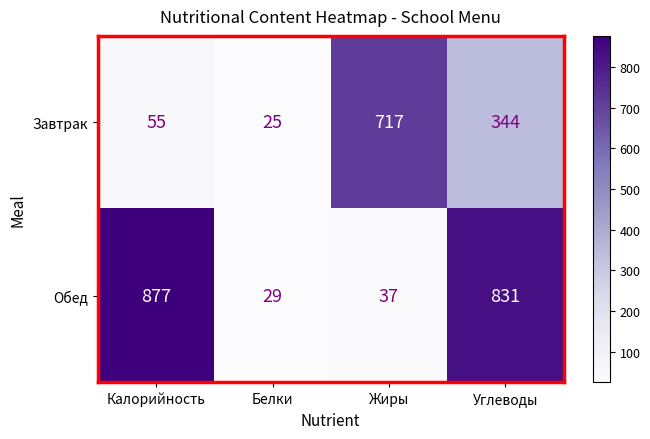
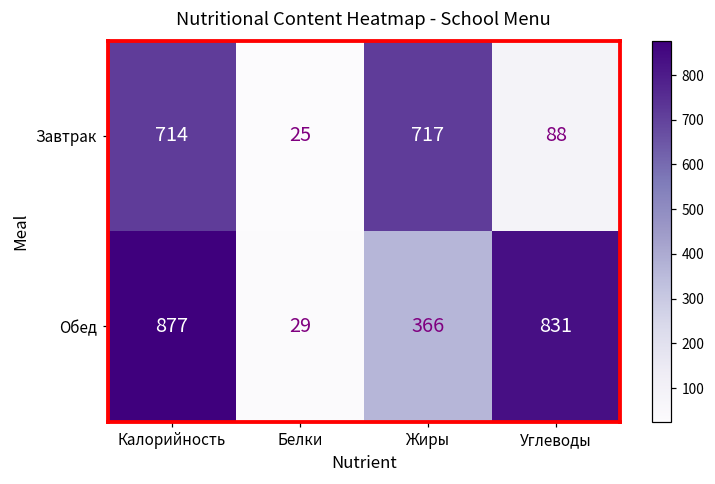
Завтрак, Калорийность: 55 -> 714
Завтрак, Углеводы: 344 -> 88
Обед, Жиры: 37 -> 366
